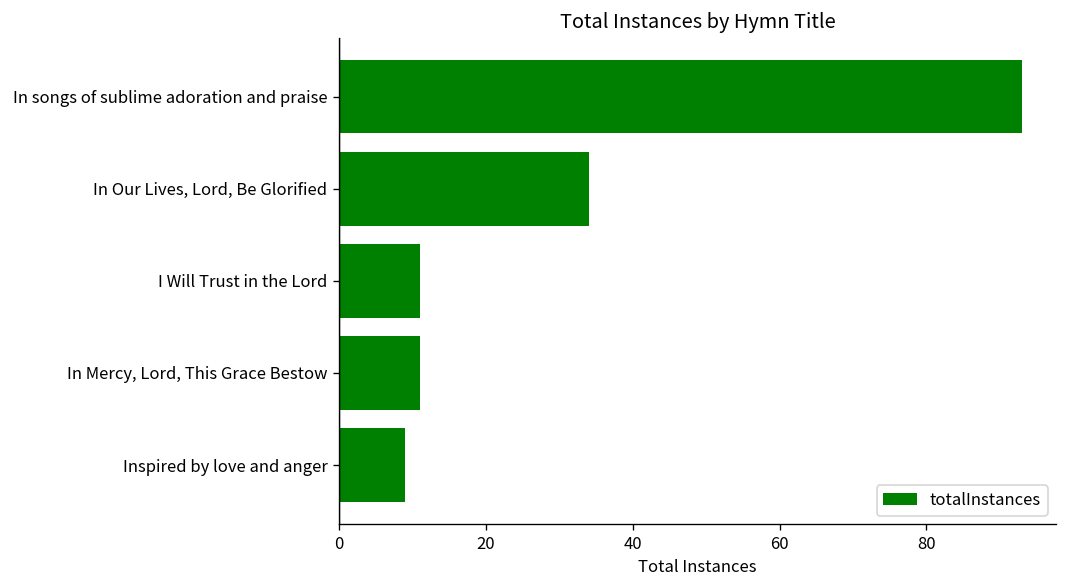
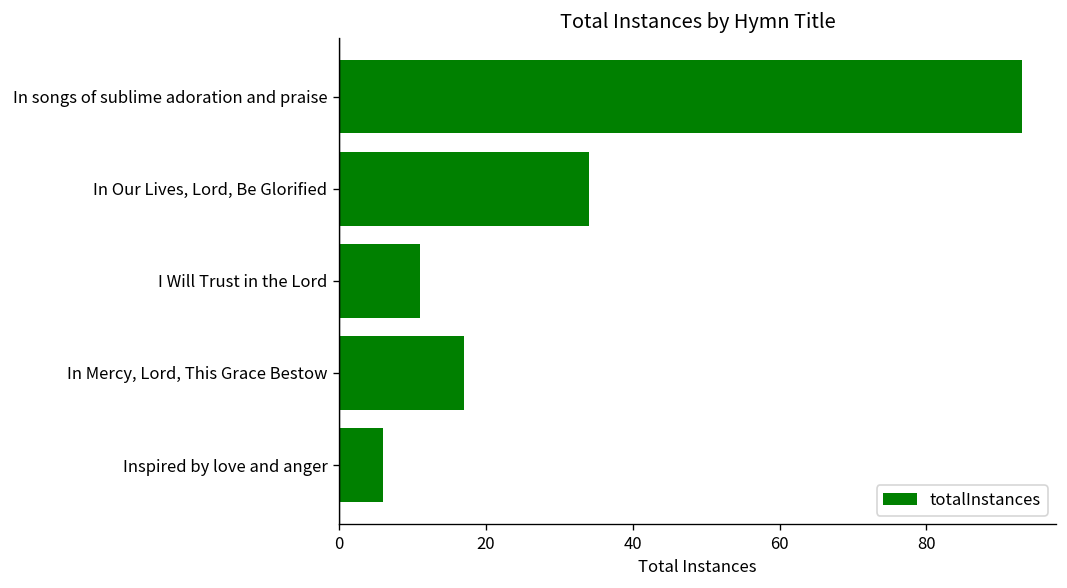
In Mercy, Lord, This Grace Bestow: 11 -> 17
Inspired by love and anger: 9 -> 6
